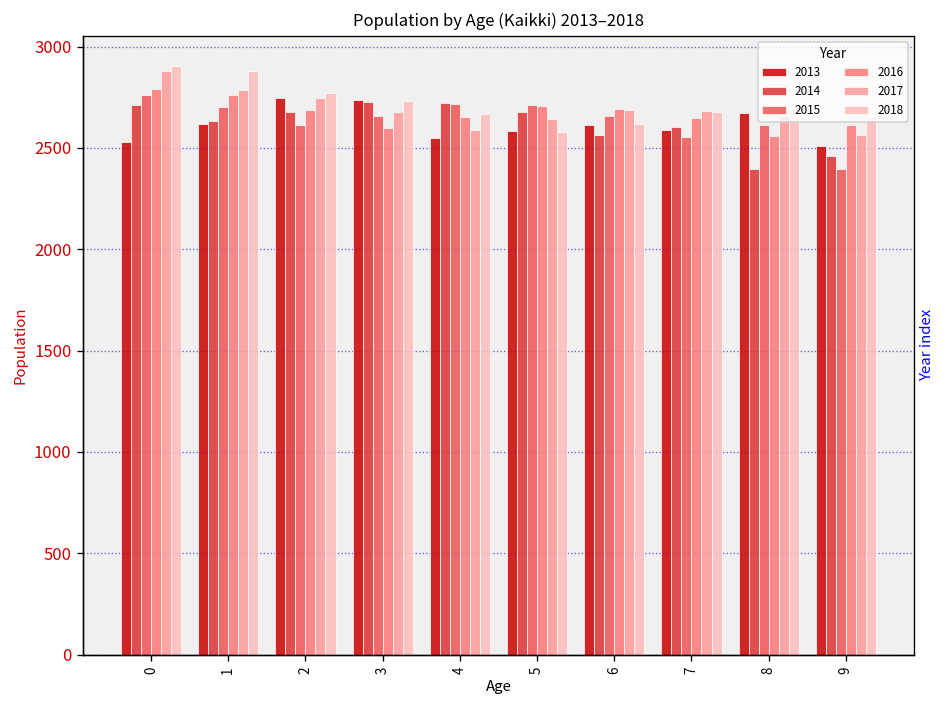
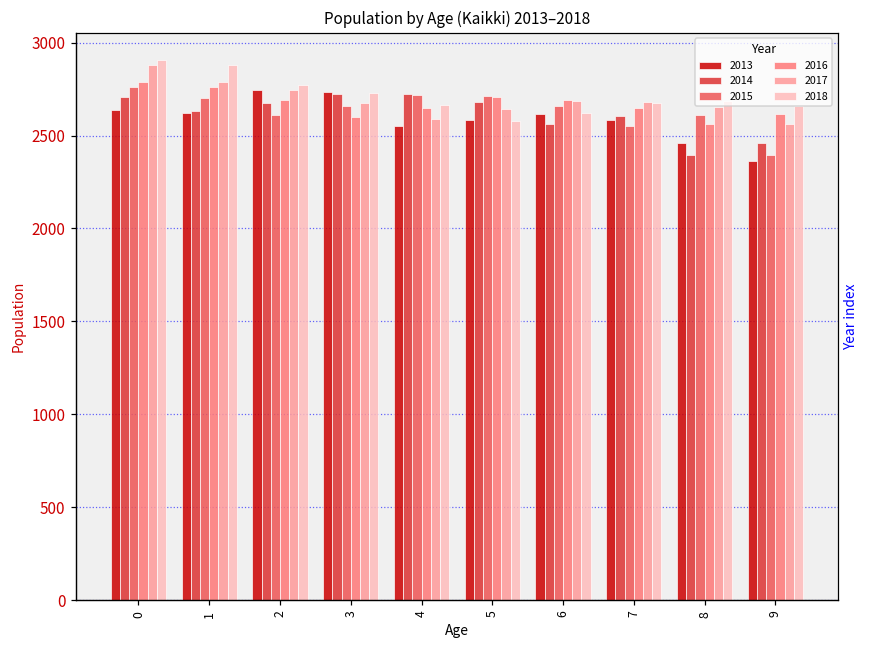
2013, 0: 2530 -> 2640
2013, 8: 2670 -> 2460
2013, 9: 2510 -> 2360
